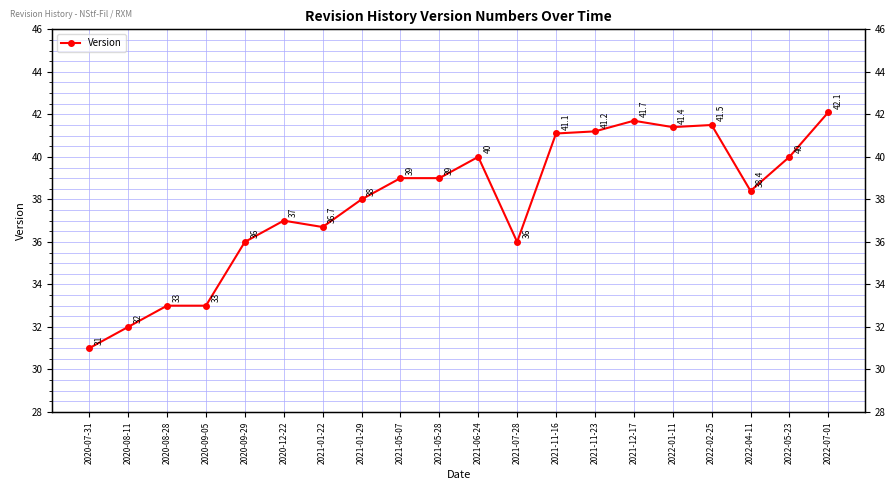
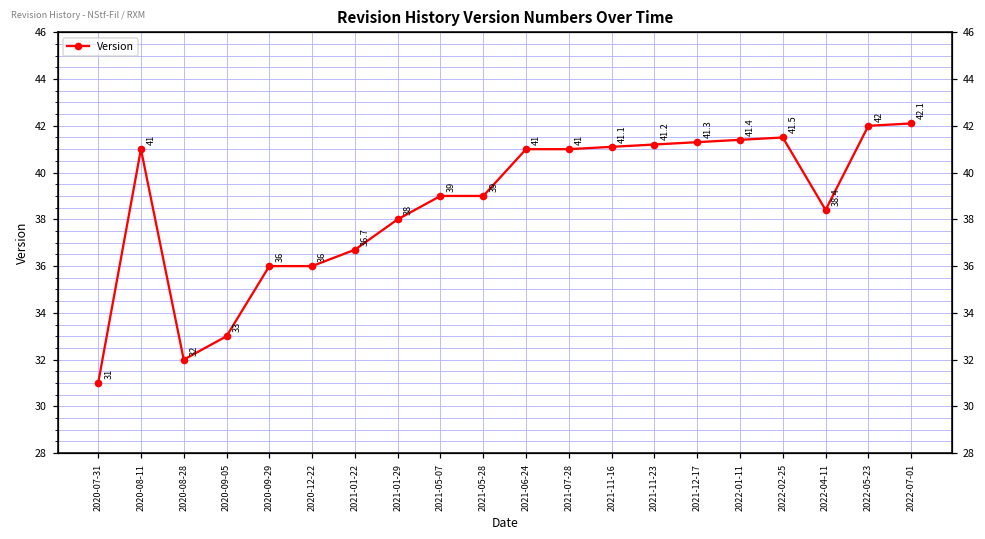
2020-08-11: 32 -> 41
2020-08-28: 33 -> 32
2020-12-22: 37 -> 36
2021-06-24: 40 -> 41
2021-07-28: 36 -> 41
2021-12-17: 41.7 -> 41.3
2022-05-23: 40 -> 42
